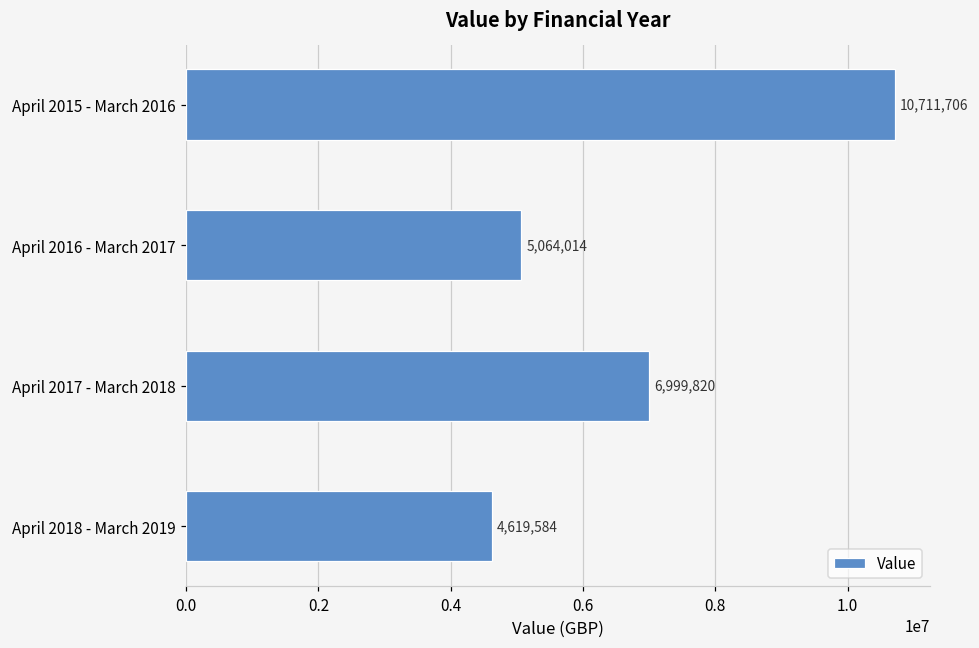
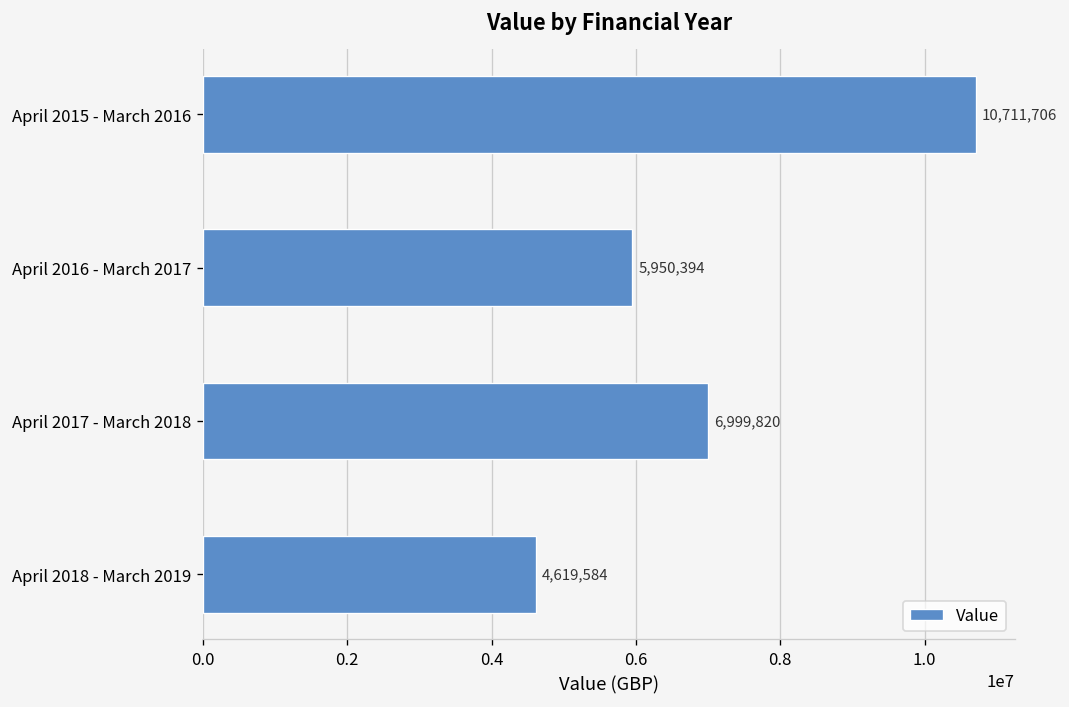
April 2016 - March 2017: 5,064,014 -> 5,950,394
